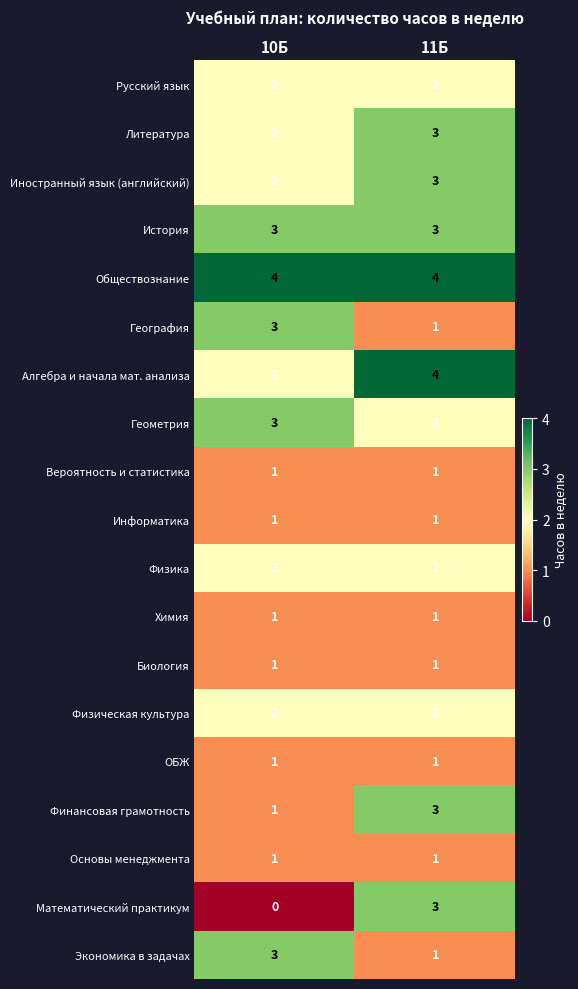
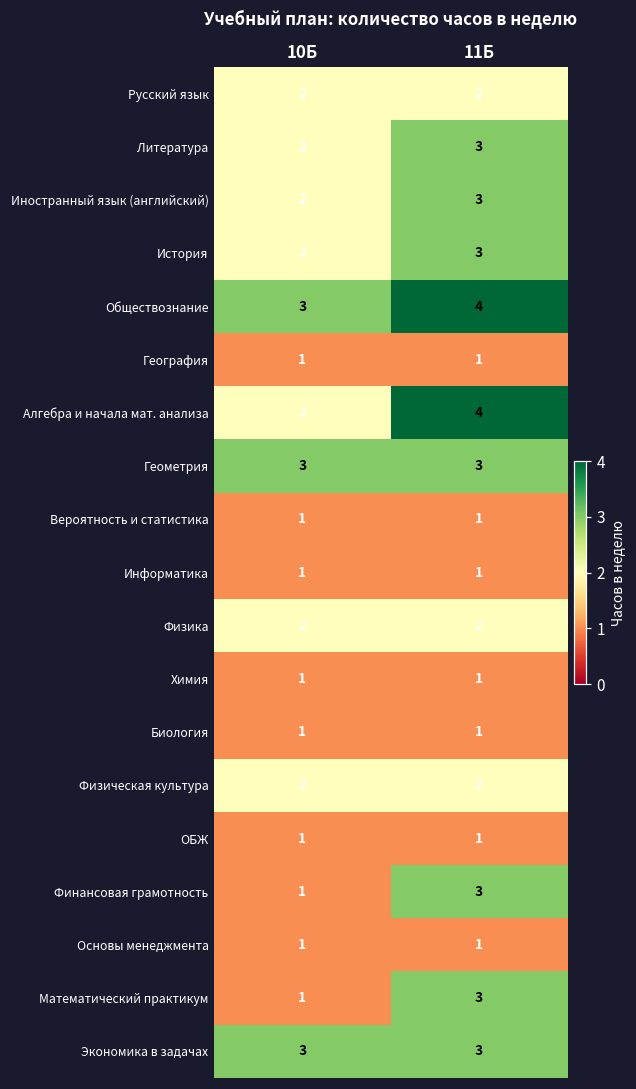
История, 10Б: 3 -> 2
Обществознание, 10Б: 4 -> 3
География, 10Б: 3 -> 1
Геометрия, 11Б: 2 -> 3
Математический практикум, 10Б: 0 -> 1
Экономика в задачах, 11Б: 1 -> 3
